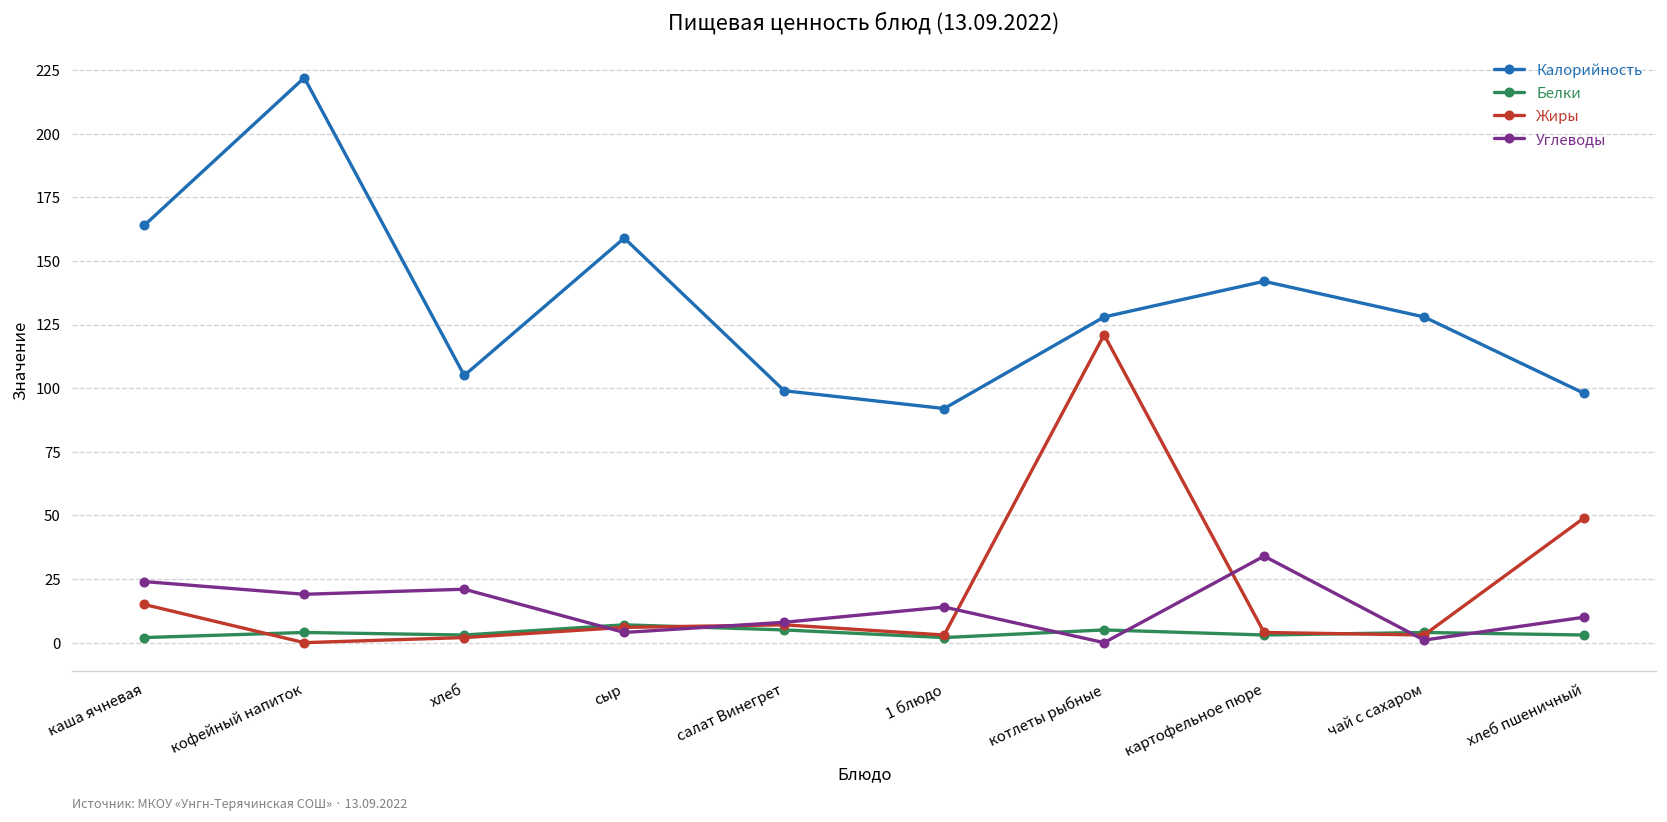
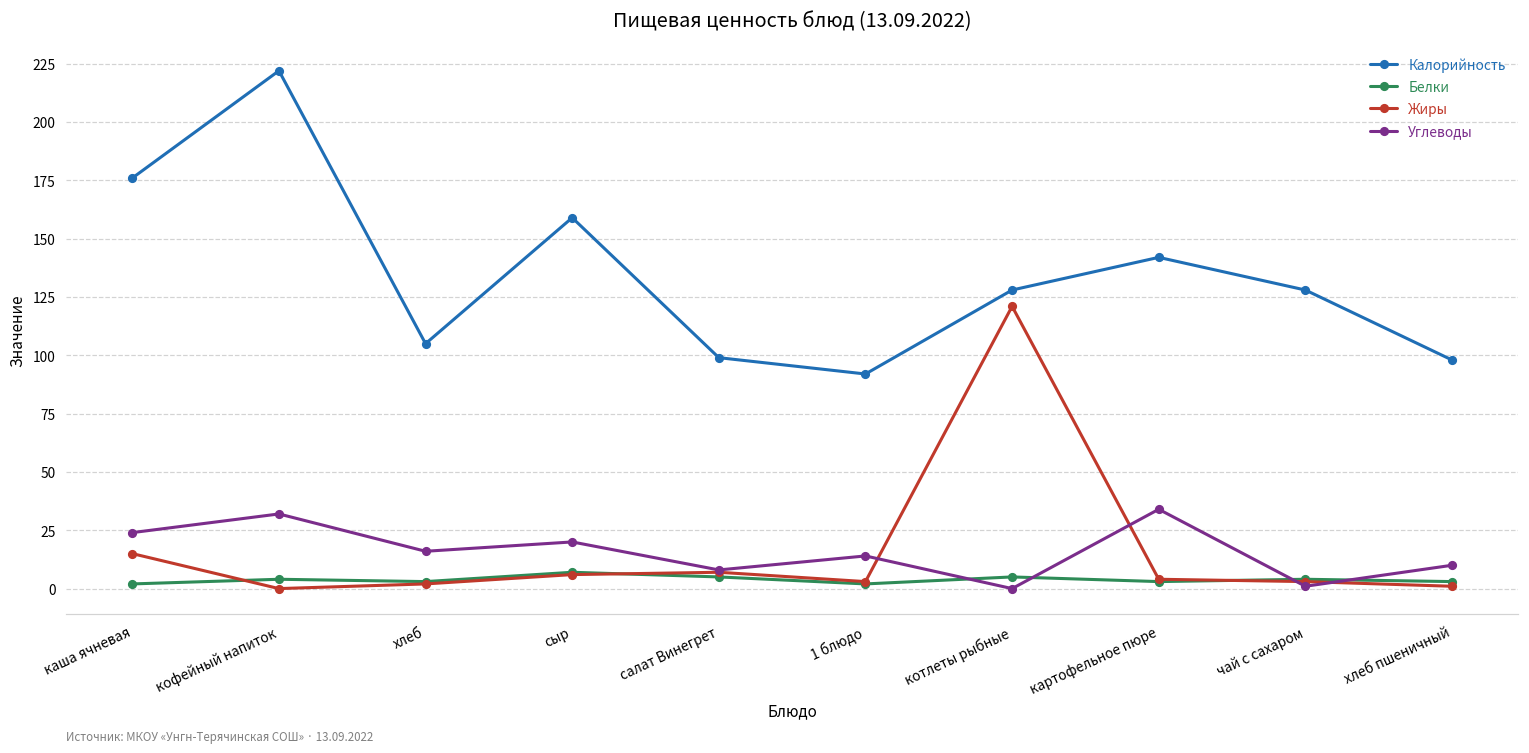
Калорийность, каша ячневая: 164 -> 176
Углеводы, кофейный напиток: 19 -> 32
Углеводы, хлеб: 21 -> 16
Углеводы, сыр: 4 -> 20
Жиры, хлеб пшеничный: 49 -> 1
